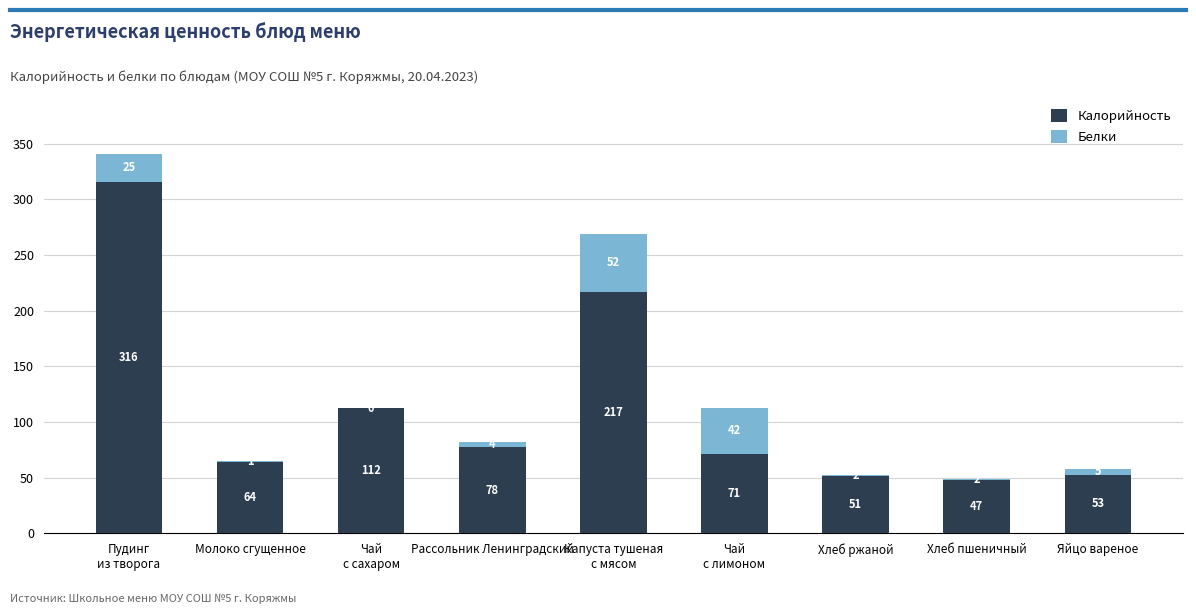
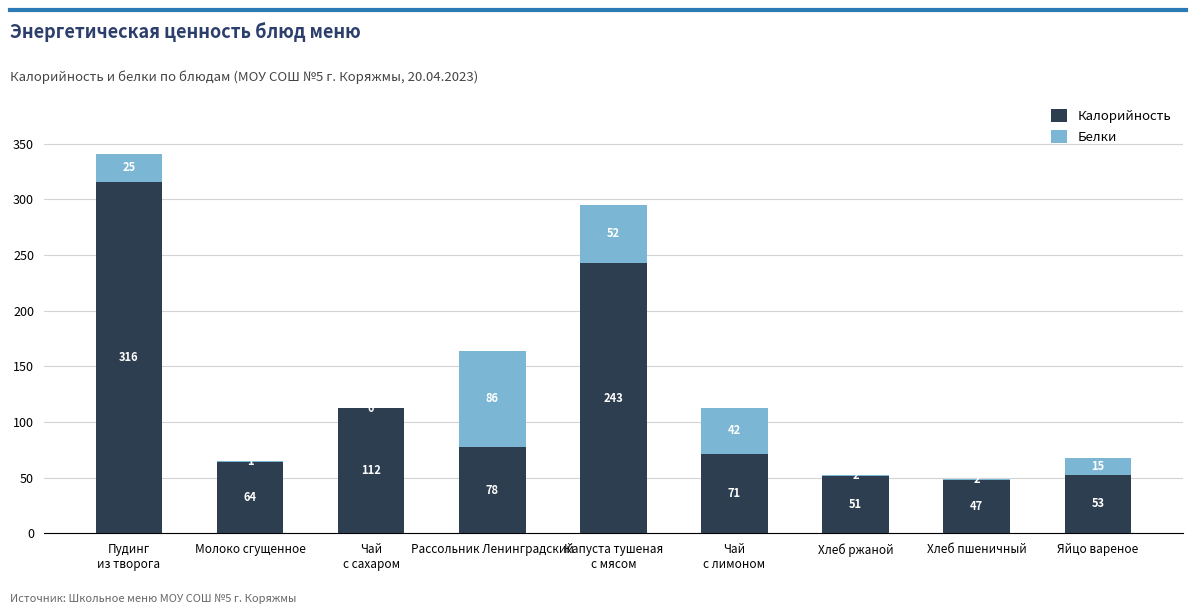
Белки, Рассольник Ленинградский: 4 -> 86
Калорийность, Капуста тушеная с мясом: 217 -> 243
Белки, Яйцо вареное: 5 -> 15
